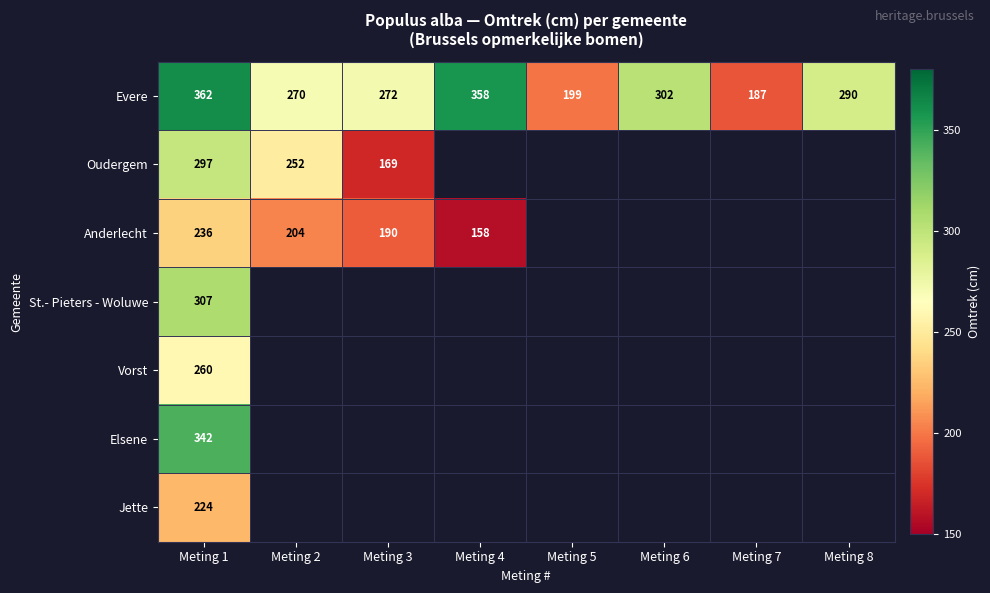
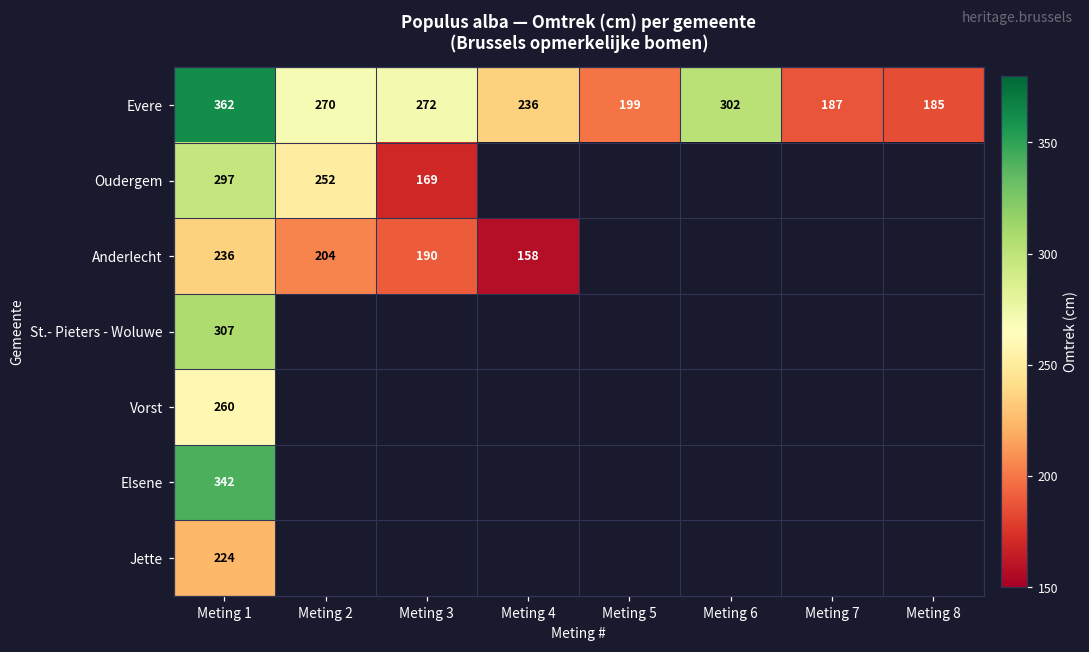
Evere, Meting 4: 358 -> 236
Evere, Meting 8: 290 -> 185
